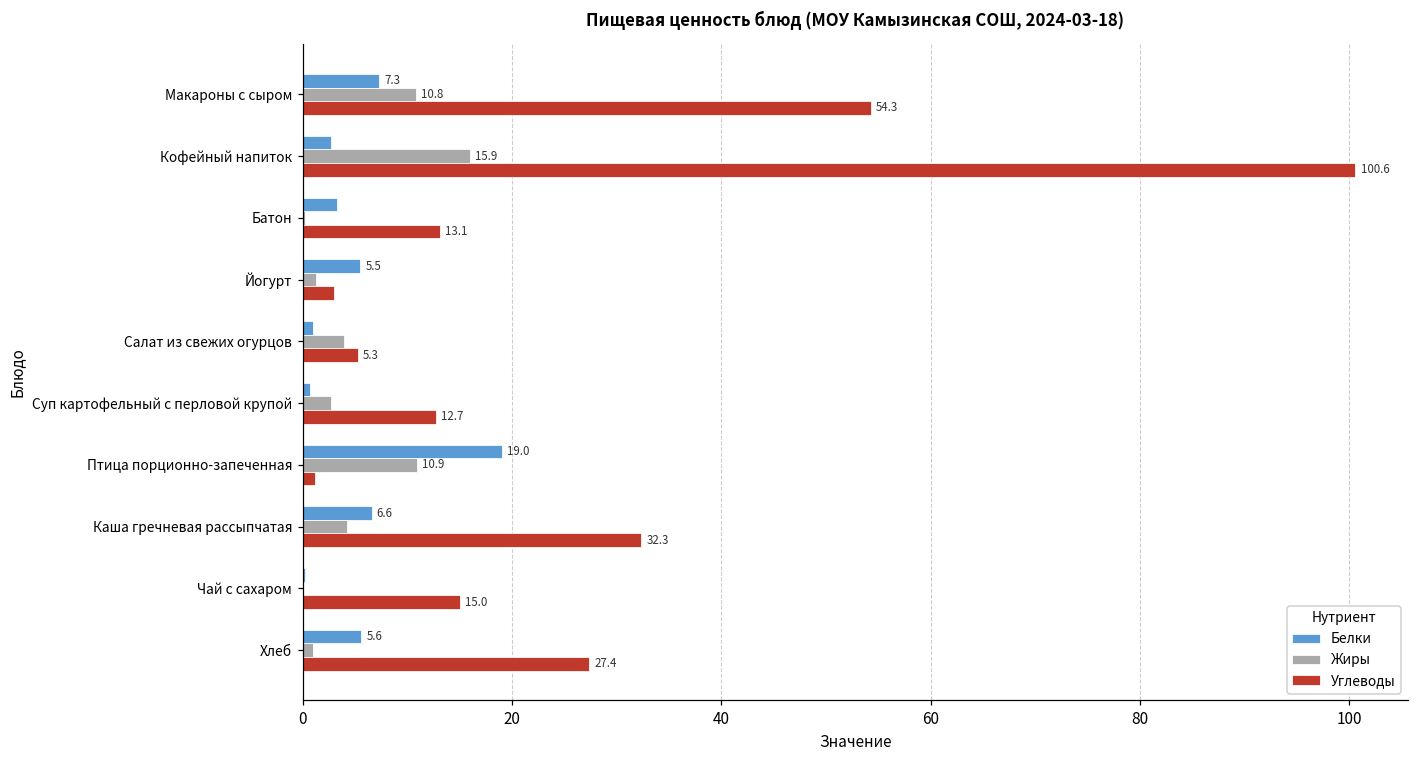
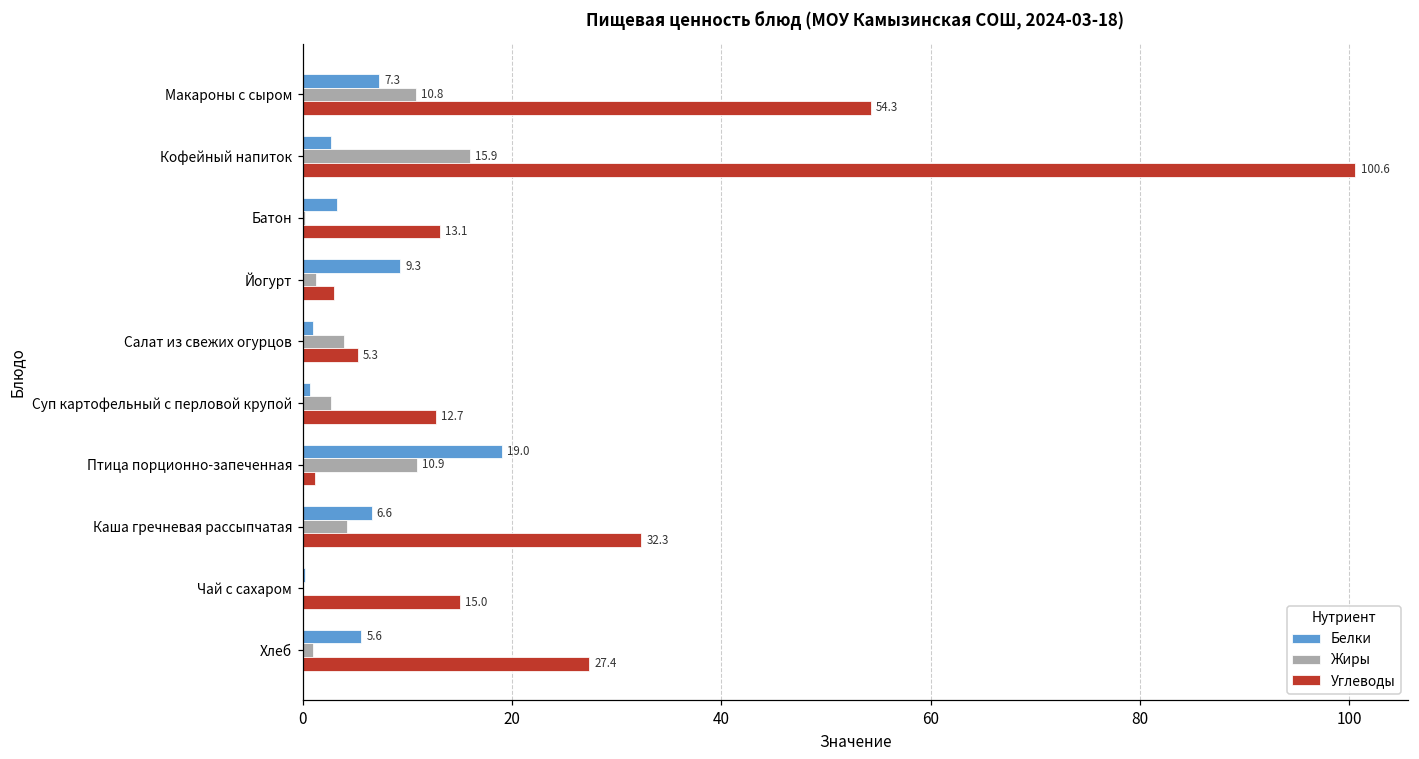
Белки, Йогурт: 5.5 -> 9.3
